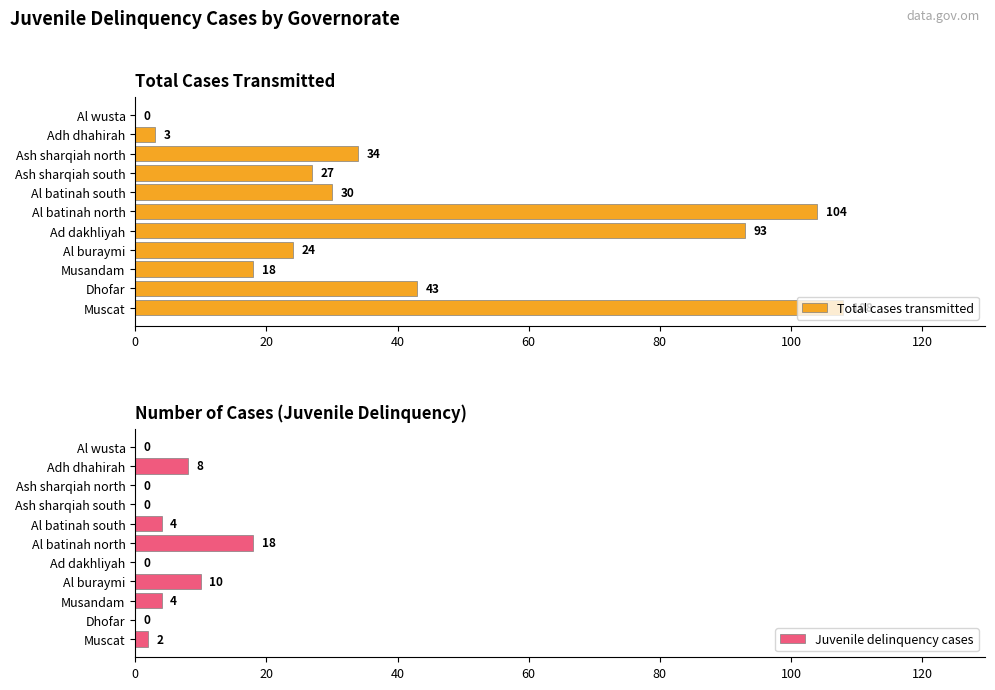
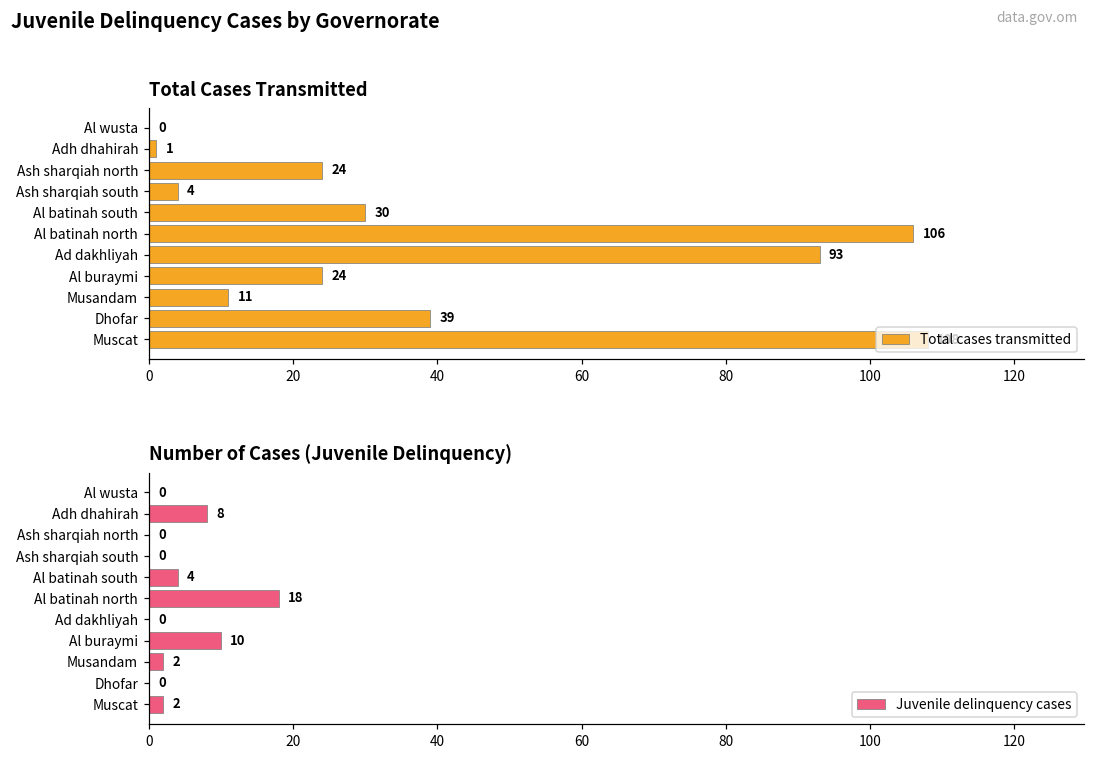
Total Cases Transmitted, Adh dhahirah: 3 -> 1
Total Cases Transmitted, Ash sharqiah north: 34 -> 24
Total Cases Transmitted, Ash sharqiah south: 27 -> 4
Total Cases Transmitted, Al batinah north: 104 -> 106
Total Cases Transmitted, Musandam: 18 -> 11
Total Cases Transmitted, Dhofar: 43 -> 39
Number of Cases (Juvenile Delinquency), Musandam: 4 -> 2
